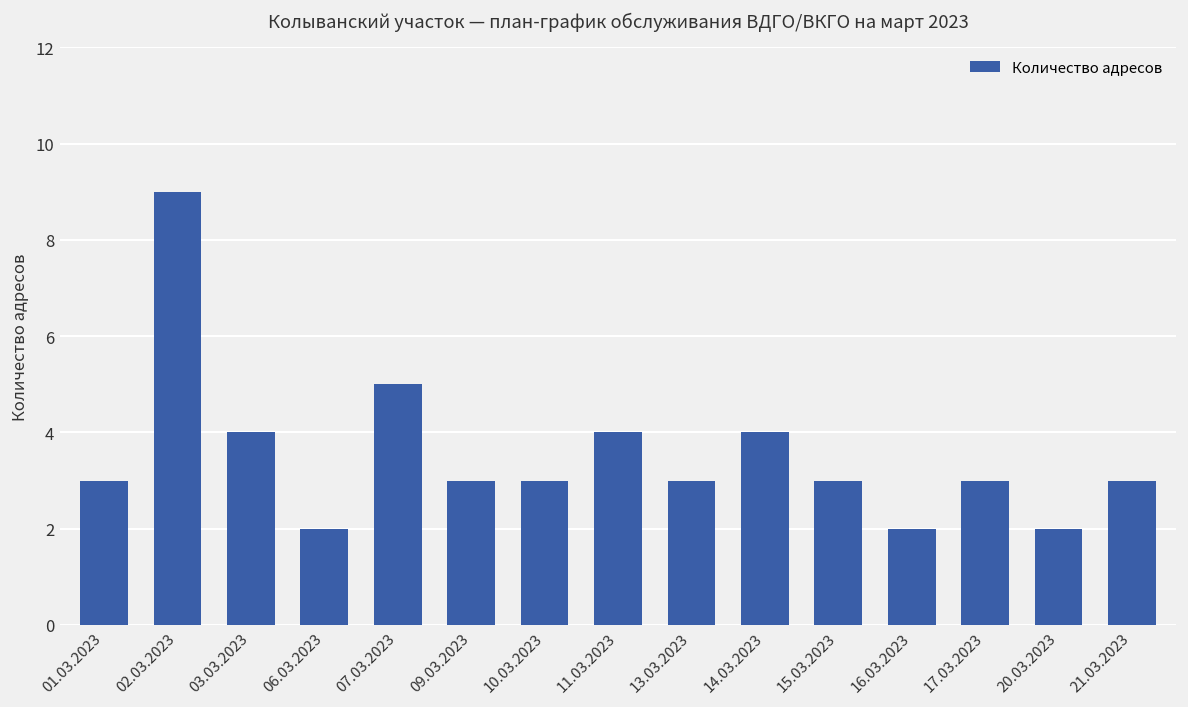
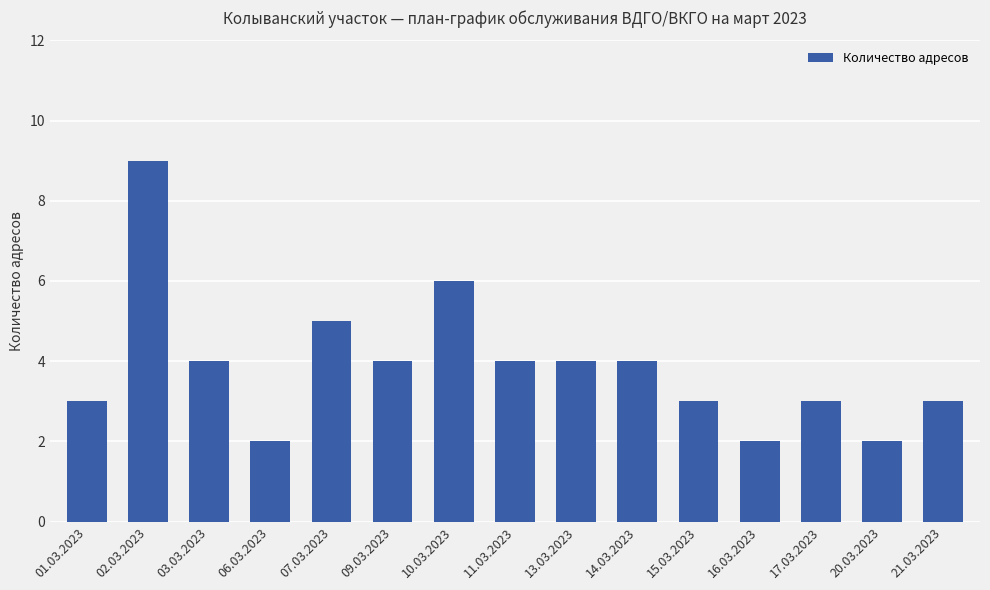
09.03.2023: 3 -> 4
10.03.2023: 3 -> 6
13.03.2023: 3 -> 4
